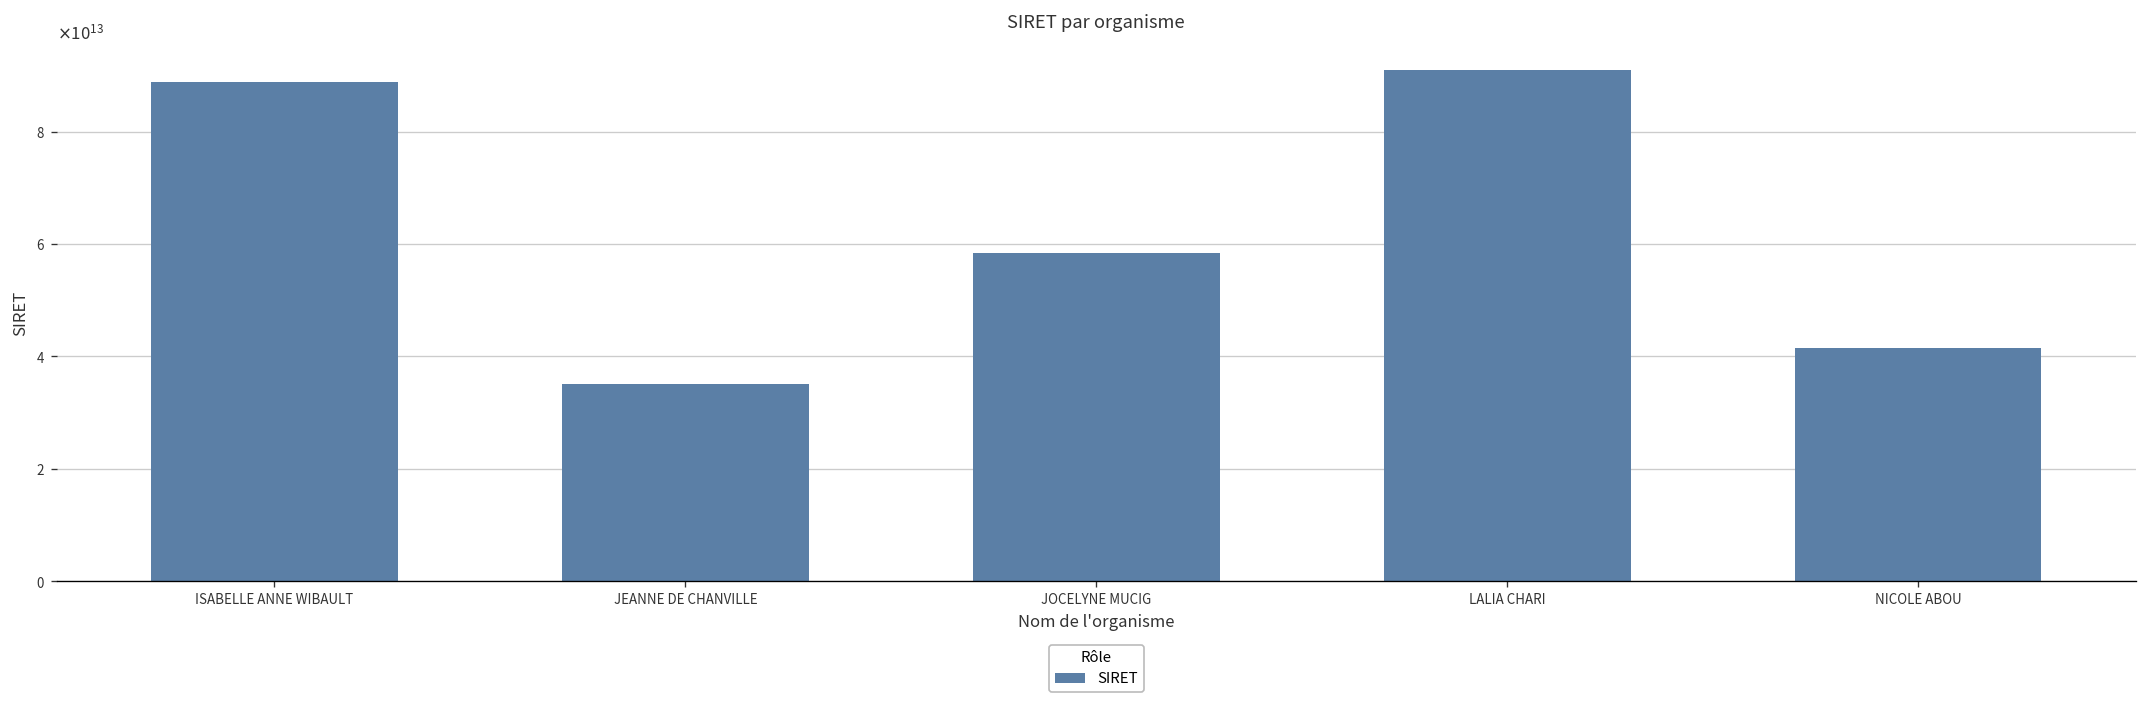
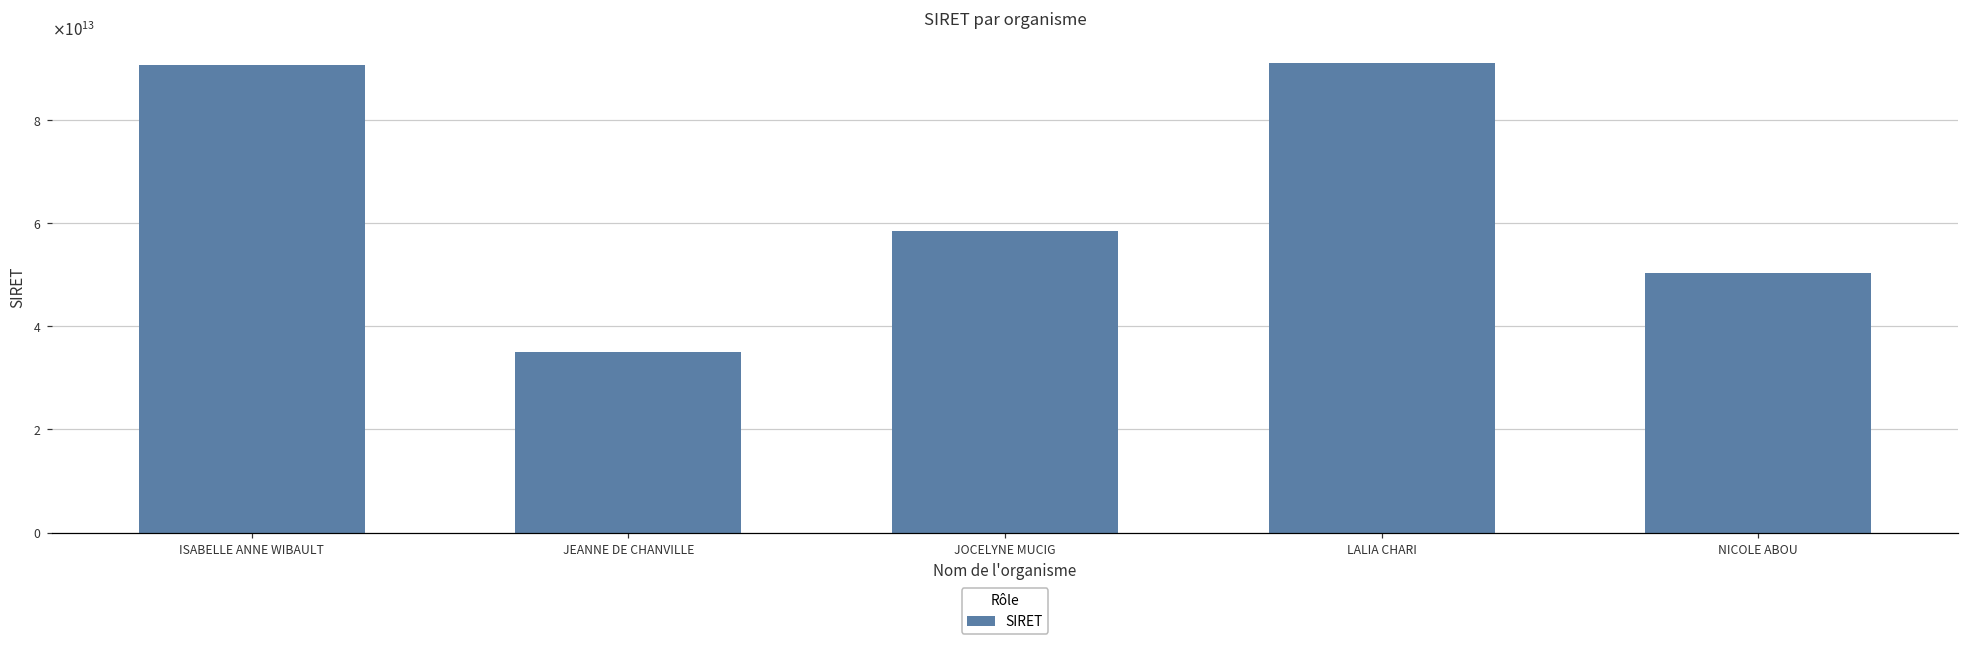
ISABELLE ANNE WIBAULT: 89000000000000 -> 91000000000000
NICOLE ABOU: 41000000000000 -> 50000000000000
